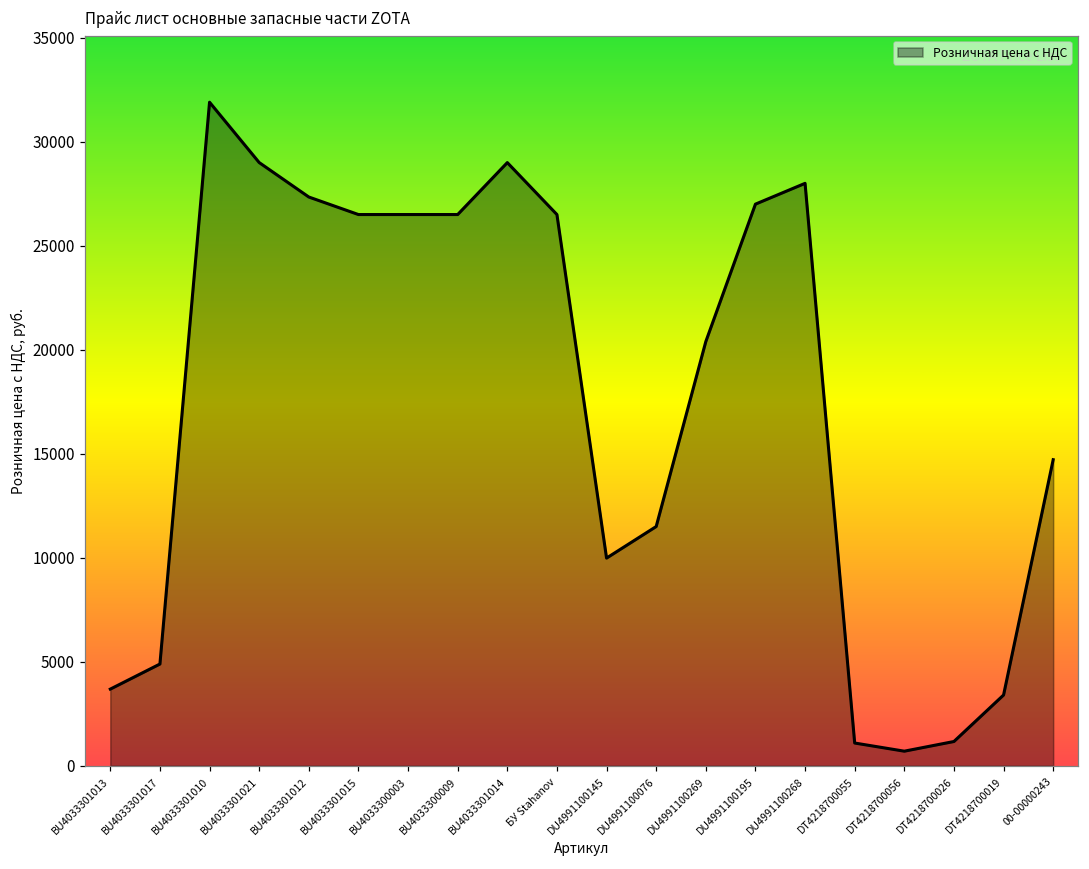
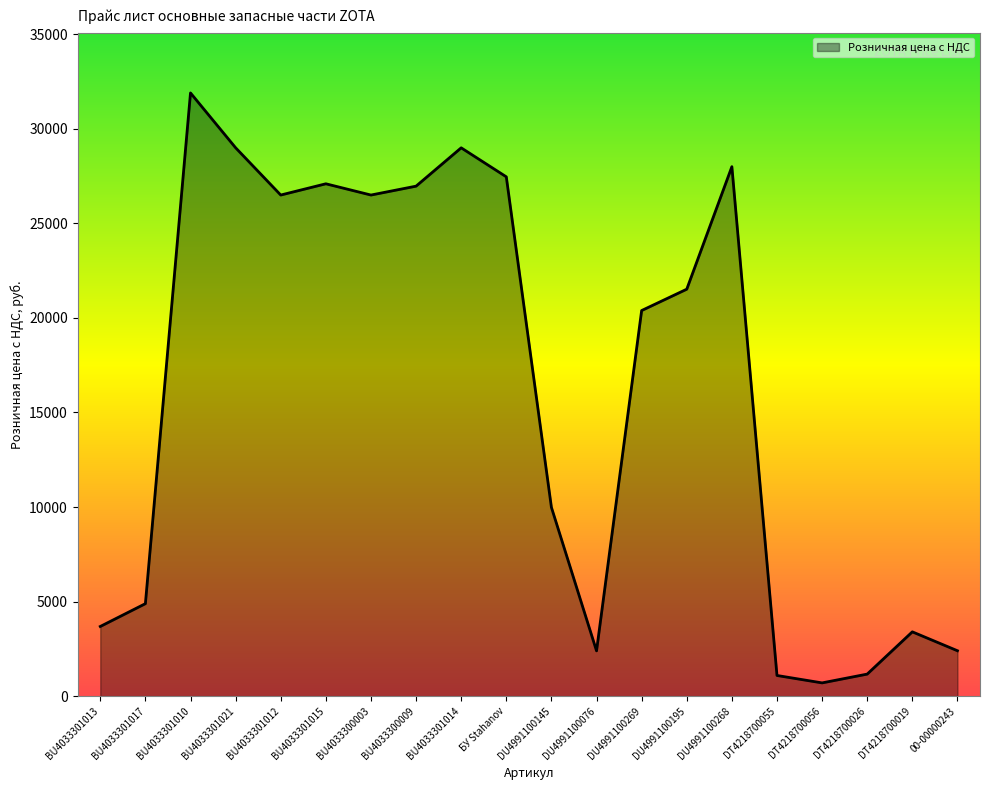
BU4033301012: 27300 -> 26500
BU4033301015: 26500 -> 27100
BU4033300009: 26500 -> 27000
БУ Stahanov: 26500 -> 27500
DU4991100076: 11500 -> 2400
DU4991100195: 27000 -> 21500
00-00000243: 14700 -> 2400
